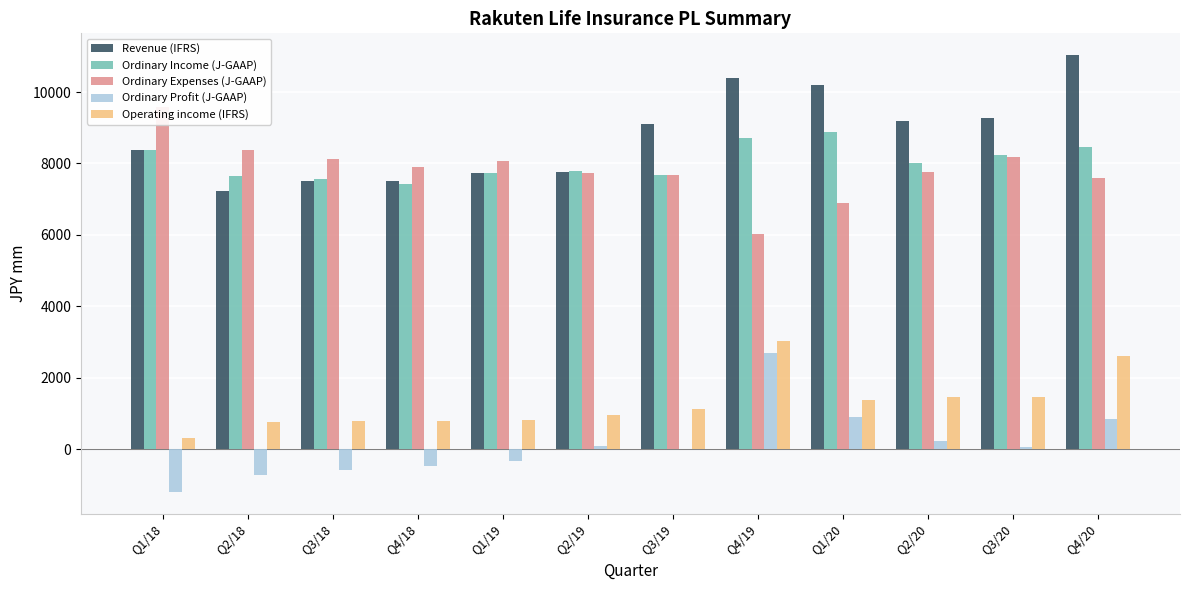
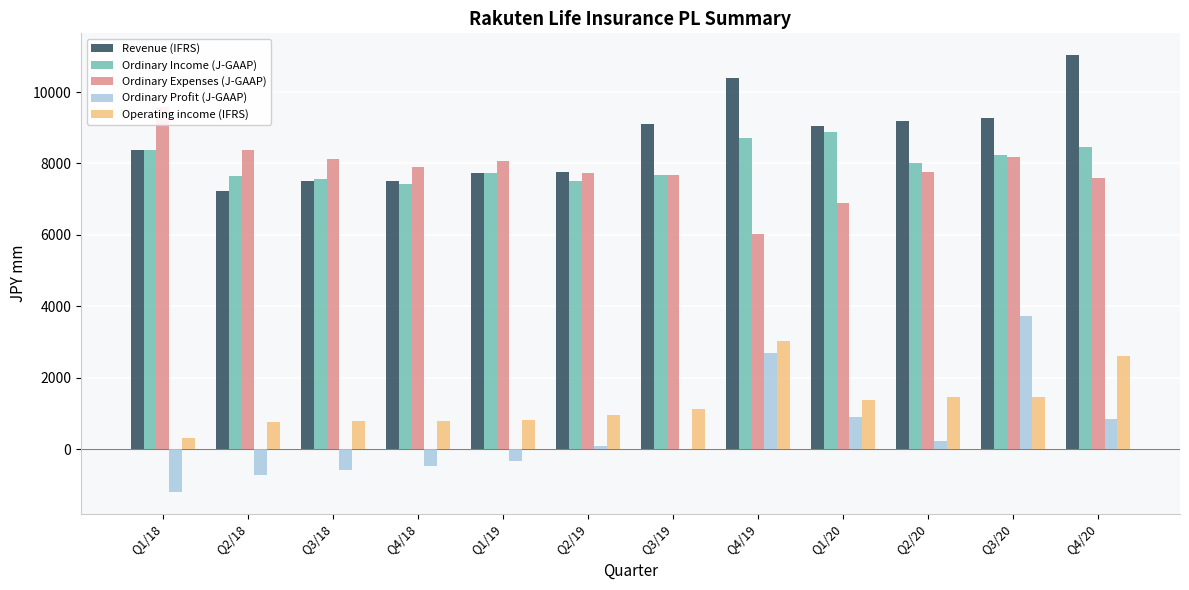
Ordinary Income (J-GAAP), Q2/19: 7800 -> 7500
Revenue (IFRS), Q1/20: 10200 -> 9000
Ordinary Profit (J-GAAP), Q3/20: 100 -> 3700
